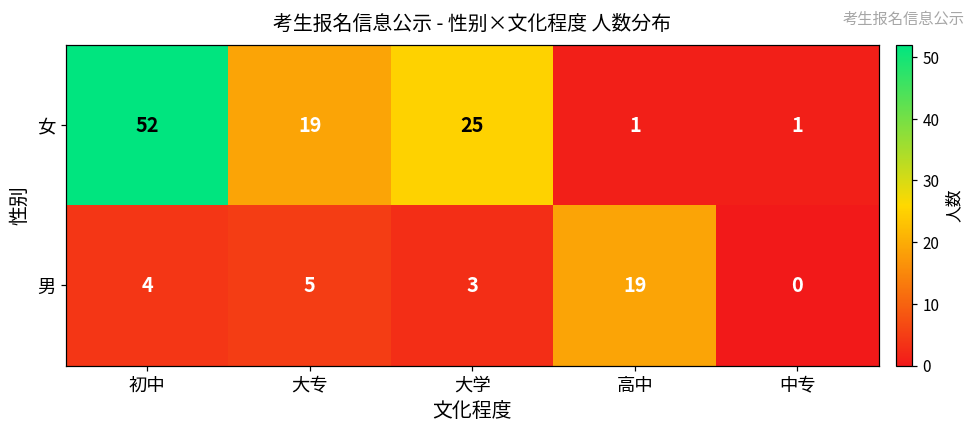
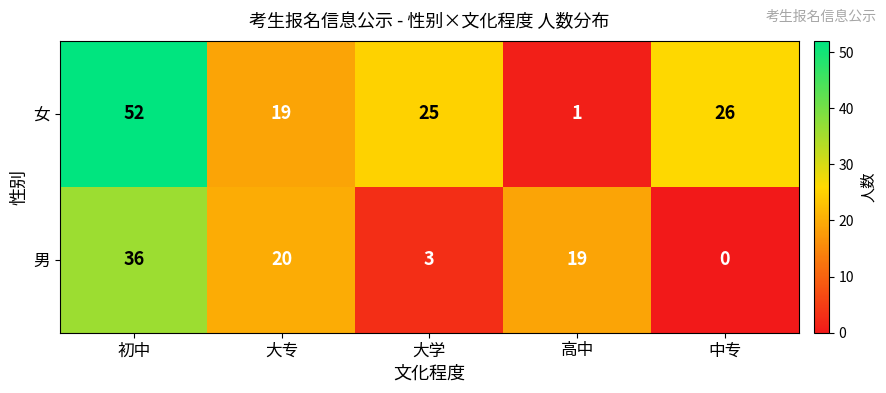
女, 中专: 1 -> 26
男, 初中: 4 -> 36
男, 大专: 5 -> 20
